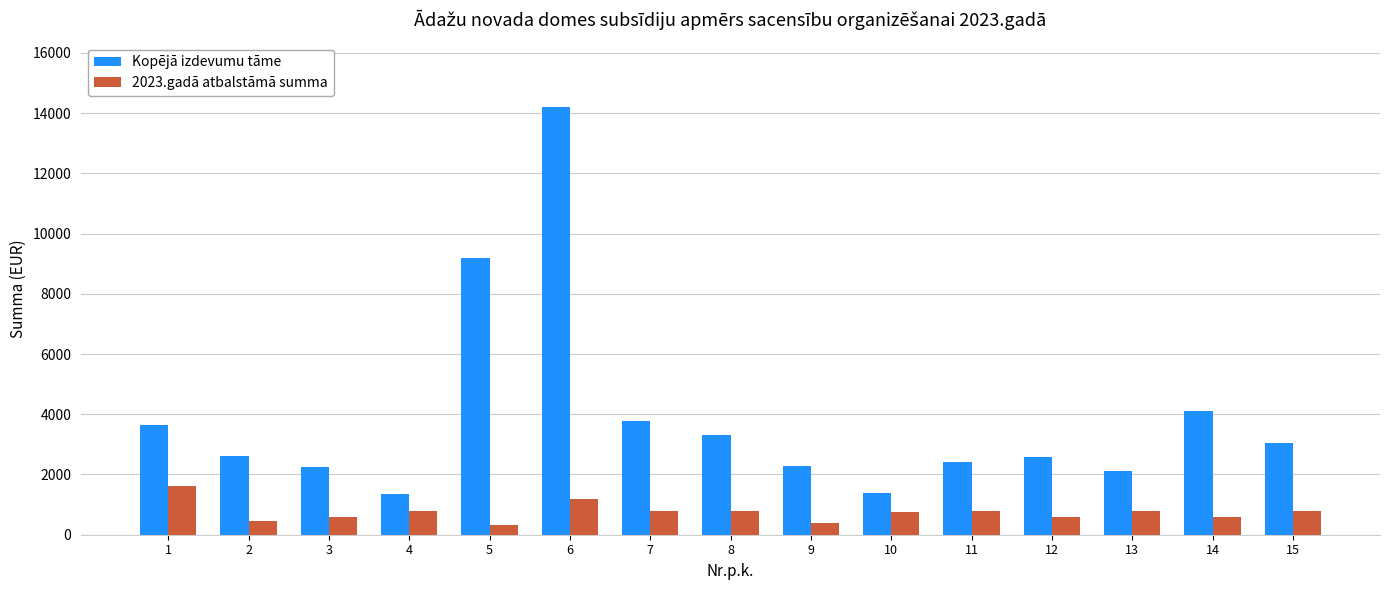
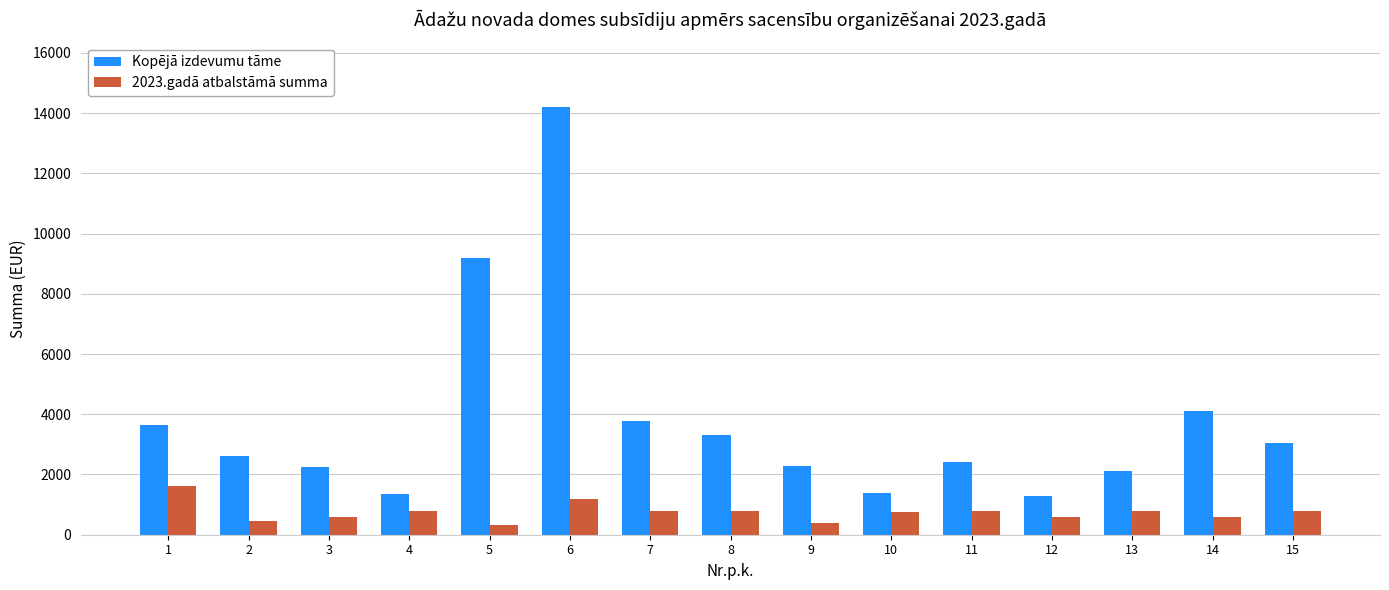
Kopējā izdevumu tāme, 12: 2600 -> 1300
